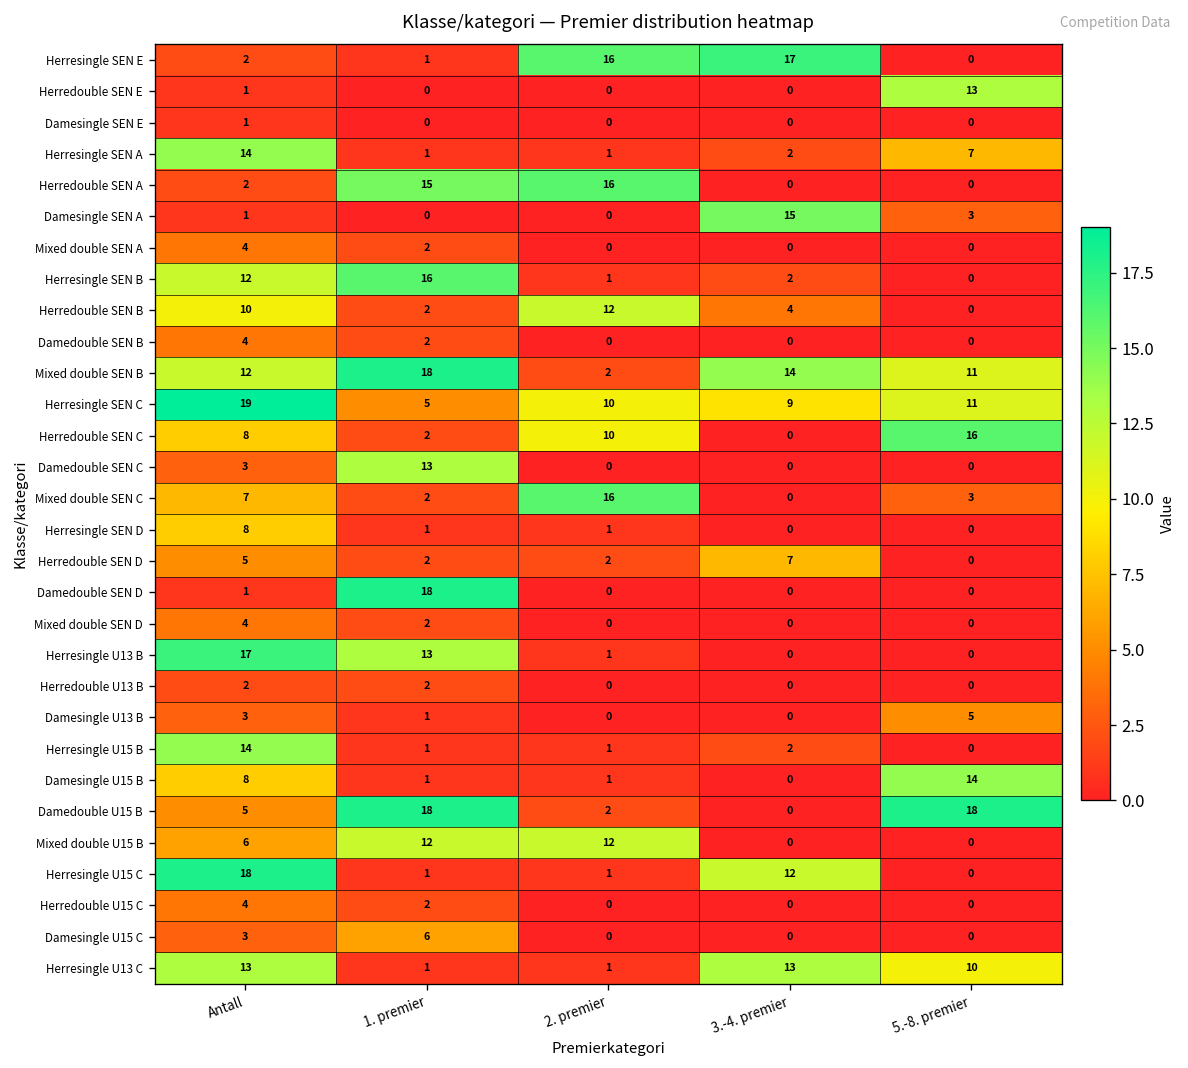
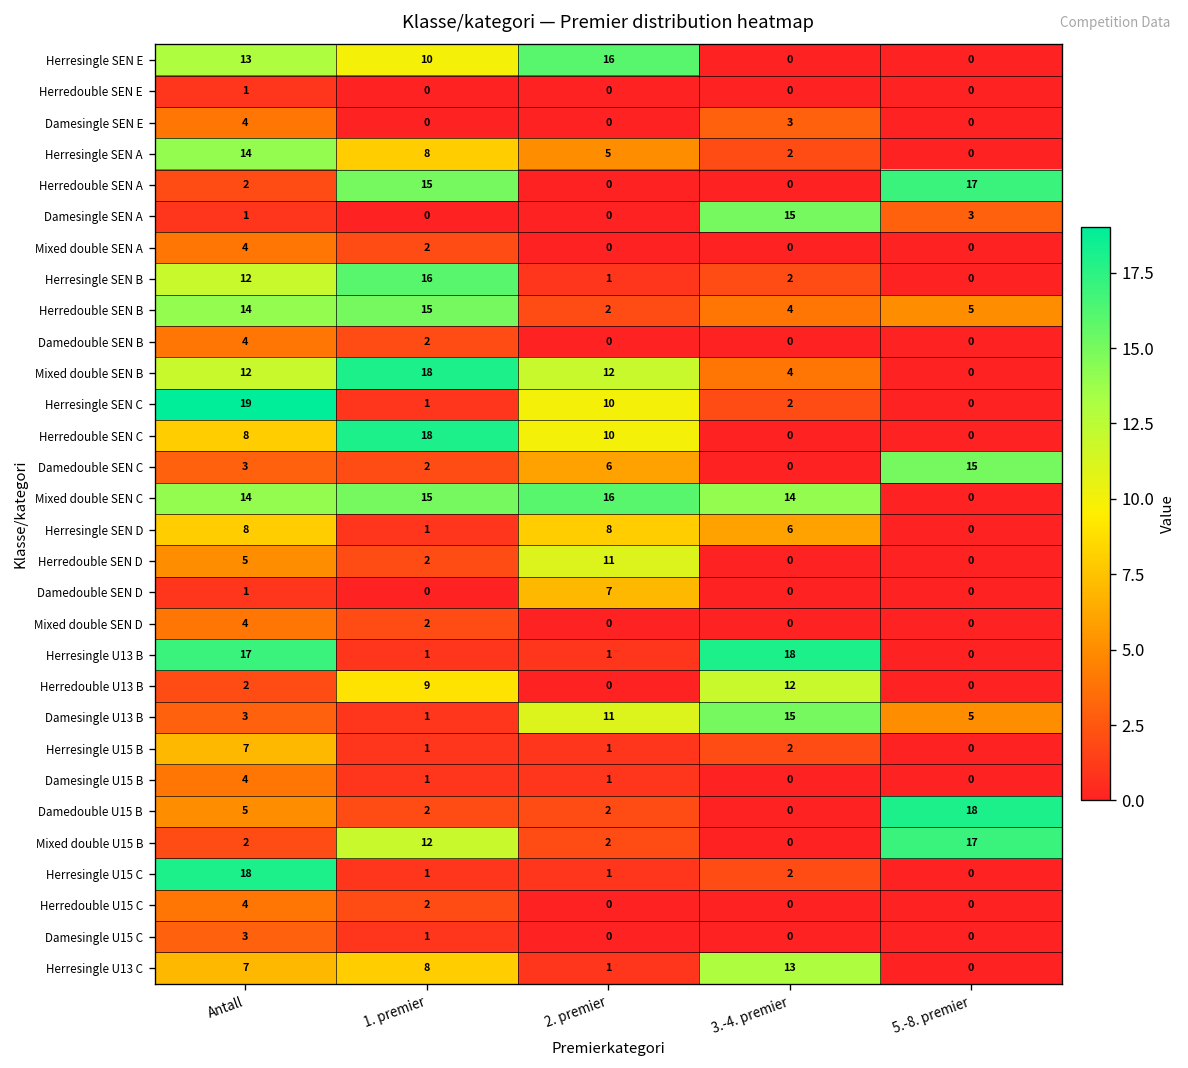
Herresingle SEN E, Antall: 2 -> 13
Herresingle SEN E, 1. premier: 1 -> 10
Herresingle SEN E, 3.-4. premier: 17 -> 0
Herredouble SEN E, 5.-8. premier: 13 -> 0
Damesingle SEN E, Antall: 1 -> 4
Damesingle SEN E, 3.-4. premier: 0 -> 3
Herresingle SEN A, 1. premier: 1 -> 8
Herresingle SEN A, 2. premier: 1 -> 5
Herresingle SEN A, 5.-8. premier: 7 -> 0
Herredouble SEN A, 2. premier: 16 -> 0
Herredouble SEN A, 5.-8. premier: 0 -> 17
Herredouble SEN B, Antall: 10 -> 14
Herredouble SEN B, 1. premier: 2 -> 15
Herredouble SEN B, 2. premier: 12 -> 2
Herredouble SEN B, 5.-8. premier: 0 -> 5
Mixed double SEN B, 2. premier: 2 -> 12
Mixed double SEN B, 3.-4. premier: 14 -> 4
Mixed double SEN B, 5.-8. premier: 11 -> 0
Herresingle SEN C, 1. premier: 5 -> 1
Herresingle SEN C, 3.-4. premier: 9 -> 2
Herresingle SEN C, 5.-8. premier: 11 -> 0
Herredouble SEN C, 1. premier: 2 -> 18
Herredouble SEN C, 5.-8. premier: 16 -> 0
Damedouble SEN C, 1. premier: 13 -> 2
Damedouble SEN C, 2. premier: 0 -> 6
Damedouble SEN C, 5.-8. premier: 0 -> 15
Mixed double SEN C, Antall: 7 -> 14
Mixed double SEN C, 1. premier: 2 -> 15
Mixed double SEN C, 3.-4. premier: 0 -> 14
Mixed double SEN C, 5.-8. premier: 3 -> 0
Herresingle SEN D, 2. premier: 1 -> 8
Herresingle SEN D, 3.-4. premier: 0 -> 6
Herredouble SEN D, 2. premier: 2 -> 11
Herredouble SEN D, 3.-4. premier: 7 -> 0
Damedouble SEN D, 1. premier: 18 -> 0
Damedouble SEN D, 2. premier: 0 -> 7
Herresingle U13 B, 1. premier: 13 -> 1
Herresingle U13 B, 3.-4. premier: 0 -> 18
Herredouble U13 B, 1. premier: 2 -> 9
Herredouble U13 B, 3.-4. premier: 0 -> 12
Damesingle U13 B, 2. premier: 0 -> 11
Damesingle U13 B, 3.-4. premier: 0 -> 15
Herresingle U15 B, Antall: 14 -> 7
Damesingle U15 B, Antall: 8 -> 4
Damesingle U15 B, 5.-8. premier: 14 -> 0
Damedouble U15 B, 1. premier: 18 -> 2
Mixed double U15 B, Antall: 6 -> 2
Mixed double U15 B, 2. premier: 12 -> 2
Mixed double U15 B, 5.-8. premier: 0 -> 17
Herresingle U15 C, 3.-4. premier: 12 -> 2
Damesingle U15 C, 1. premier: 6 -> 1
Herresingle U13 C, Antall: 13 -> 7
Herresingle U13 C, 1. premier: 1 -> 8
Herresingle U13 C, 5.-8. premier: 10 -> 0
